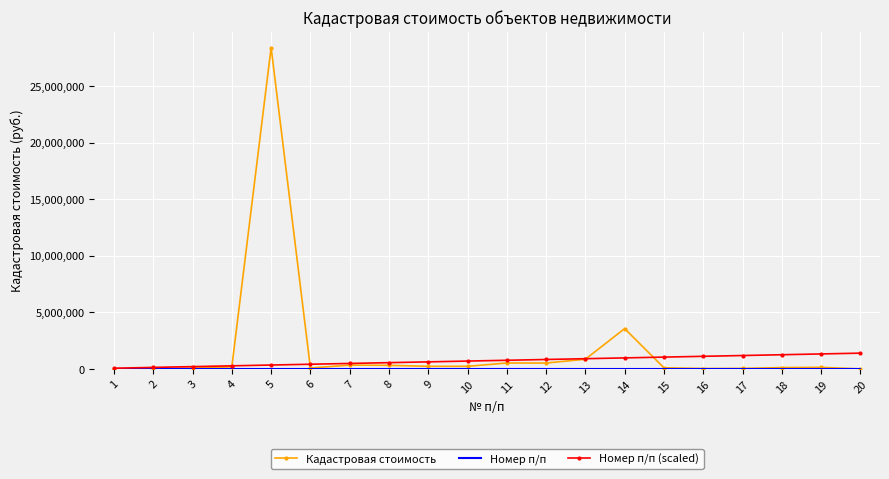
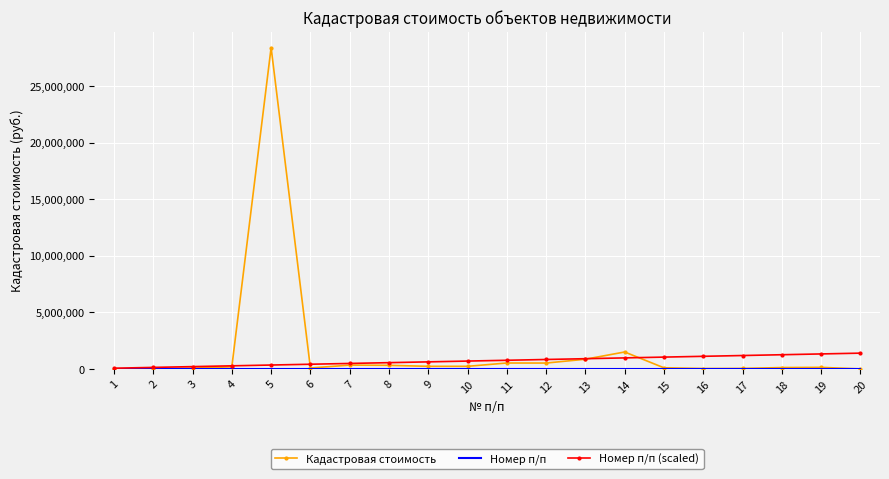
Кадастровая стоимость, 14: 3,600,000 -> 1,500,000
